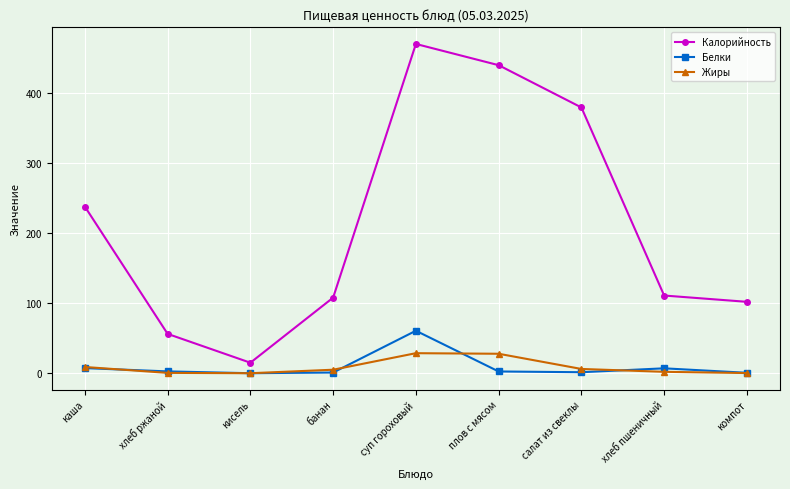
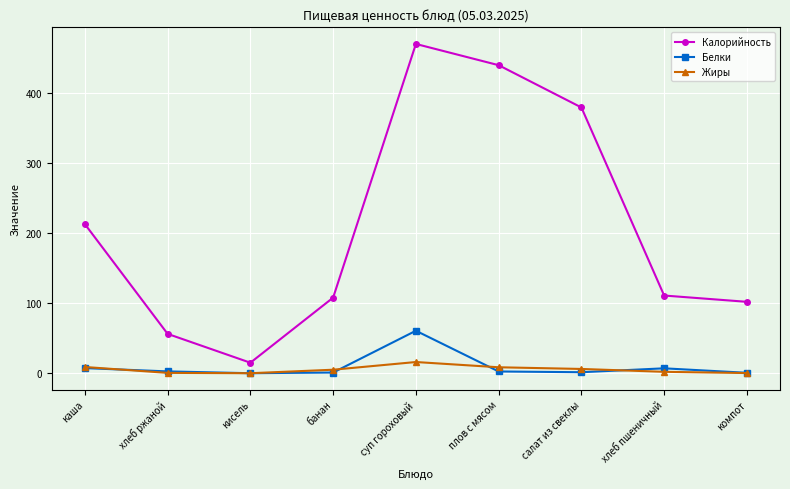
Калорийность, каша: 240 -> 210
Жиры, суп гороховый: 30 -> 20
Жиры, плов с мясом: 30 -> 10
